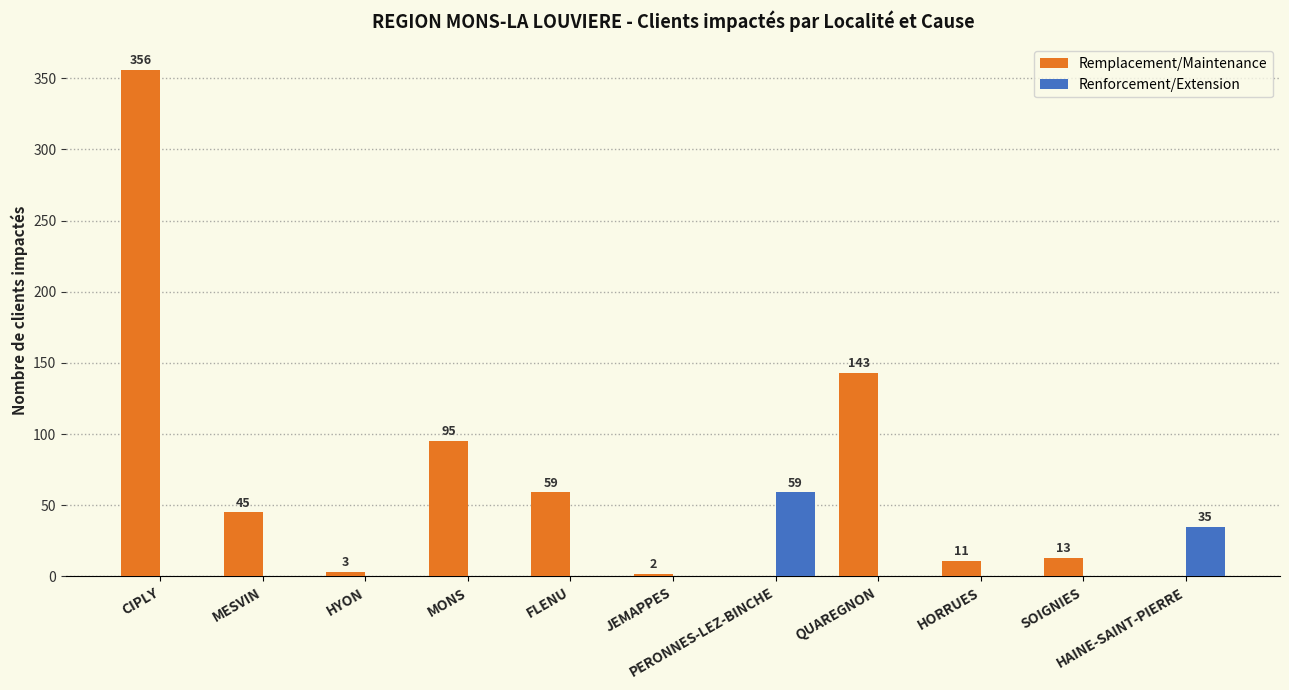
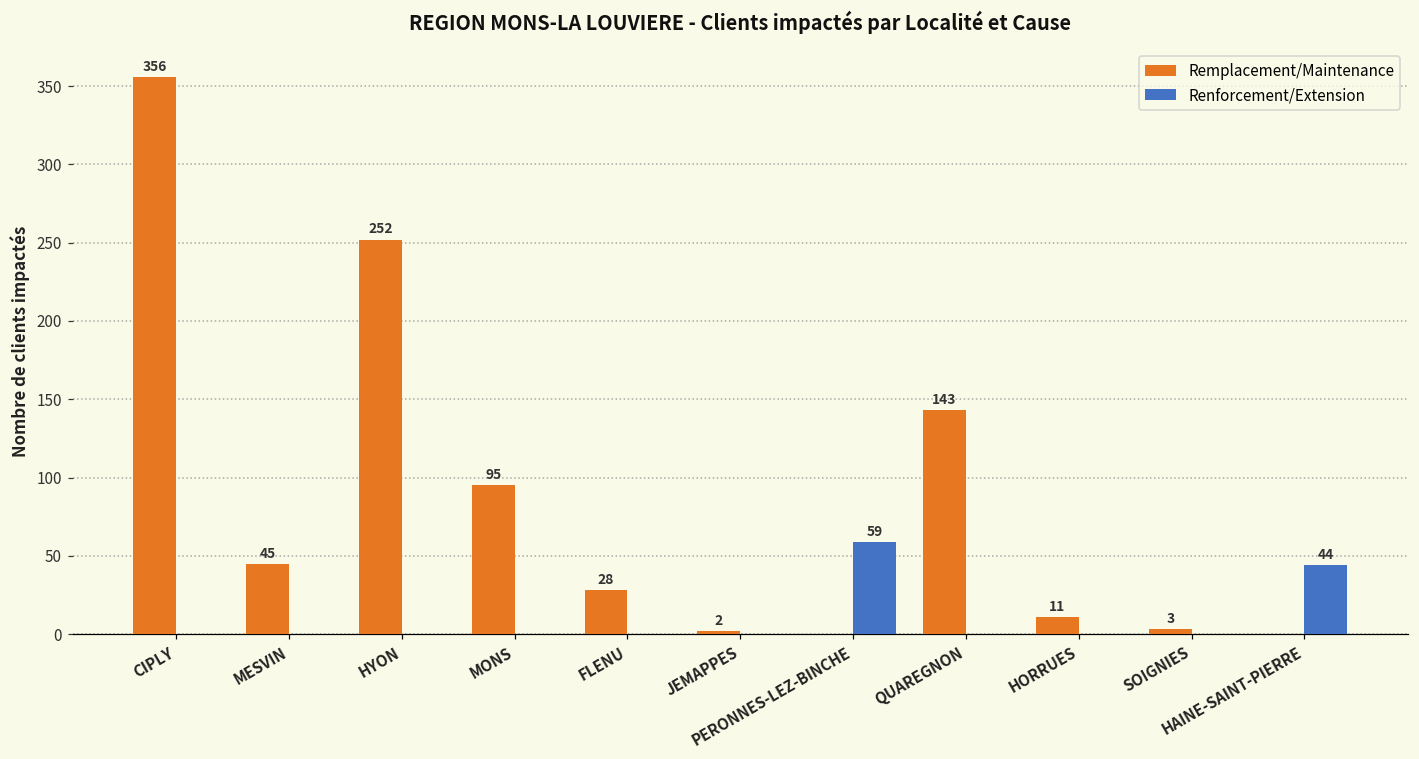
Remplacement/Maintenance, HYON: 3 -> 252
Remplacement/Maintenance, FLENU: 59 -> 28
Remplacement/Maintenance, SOIGNIES: 13 -> 3
Renforcement/Extension, HAINE-SAINT-PIERRE: 35 -> 44
